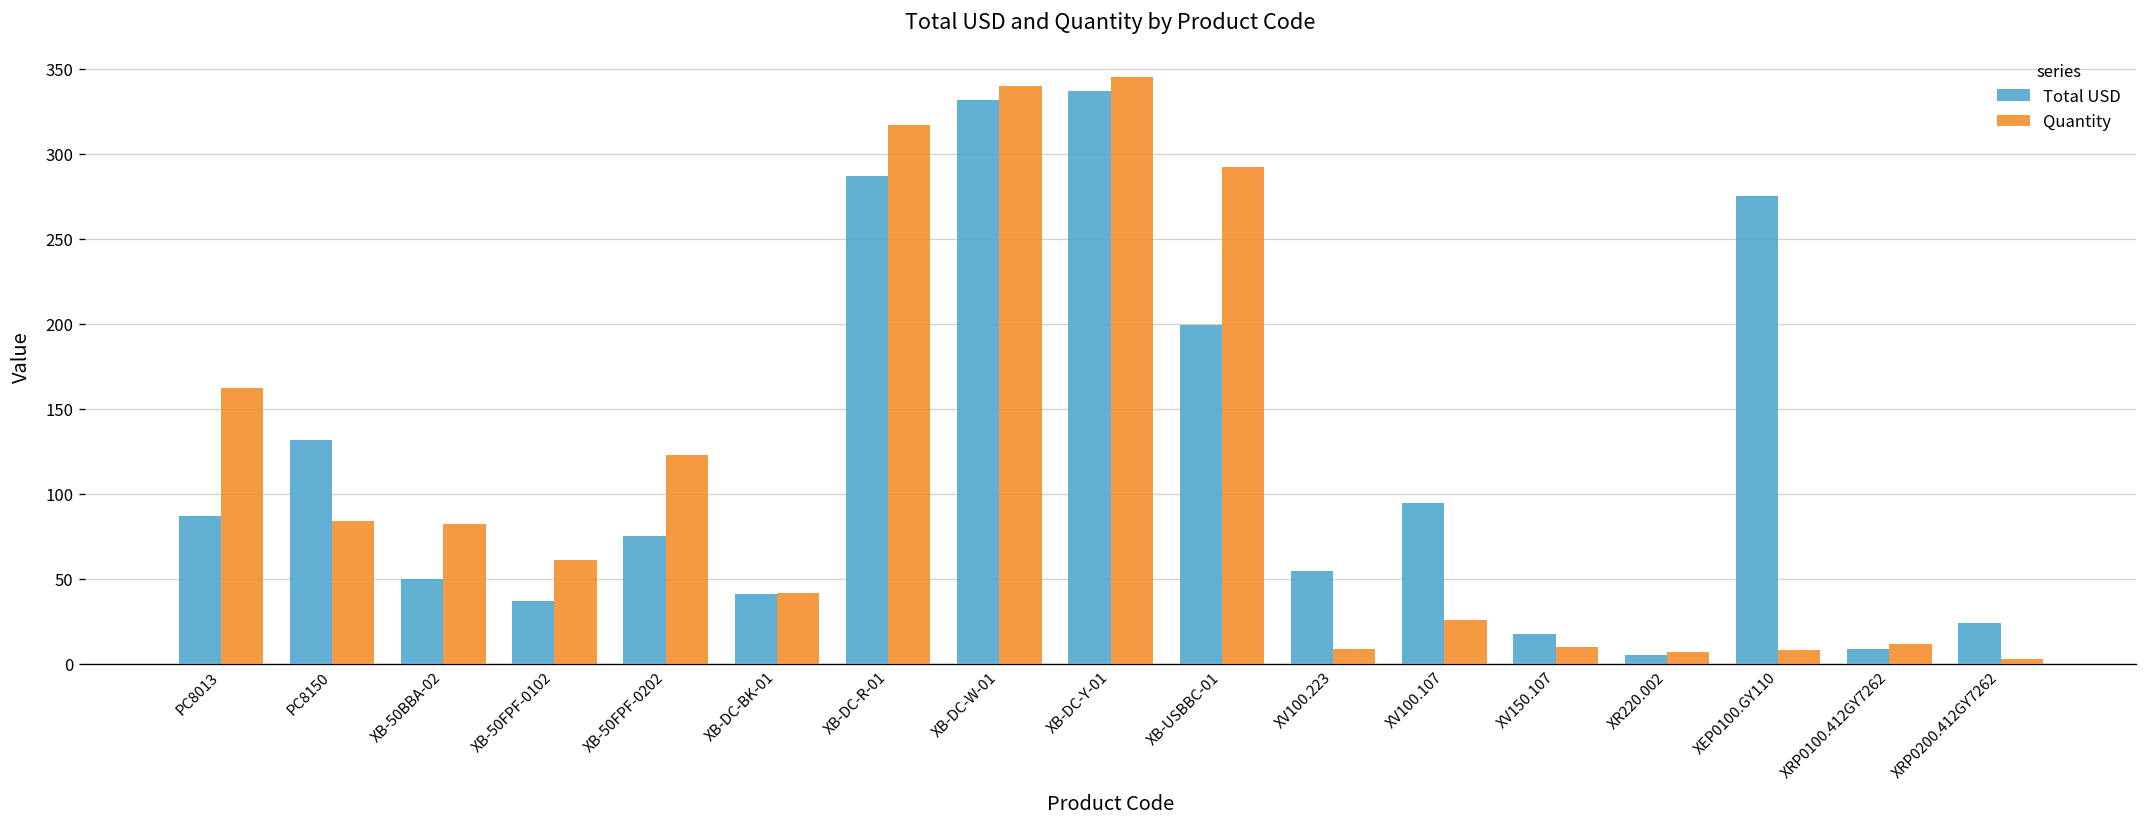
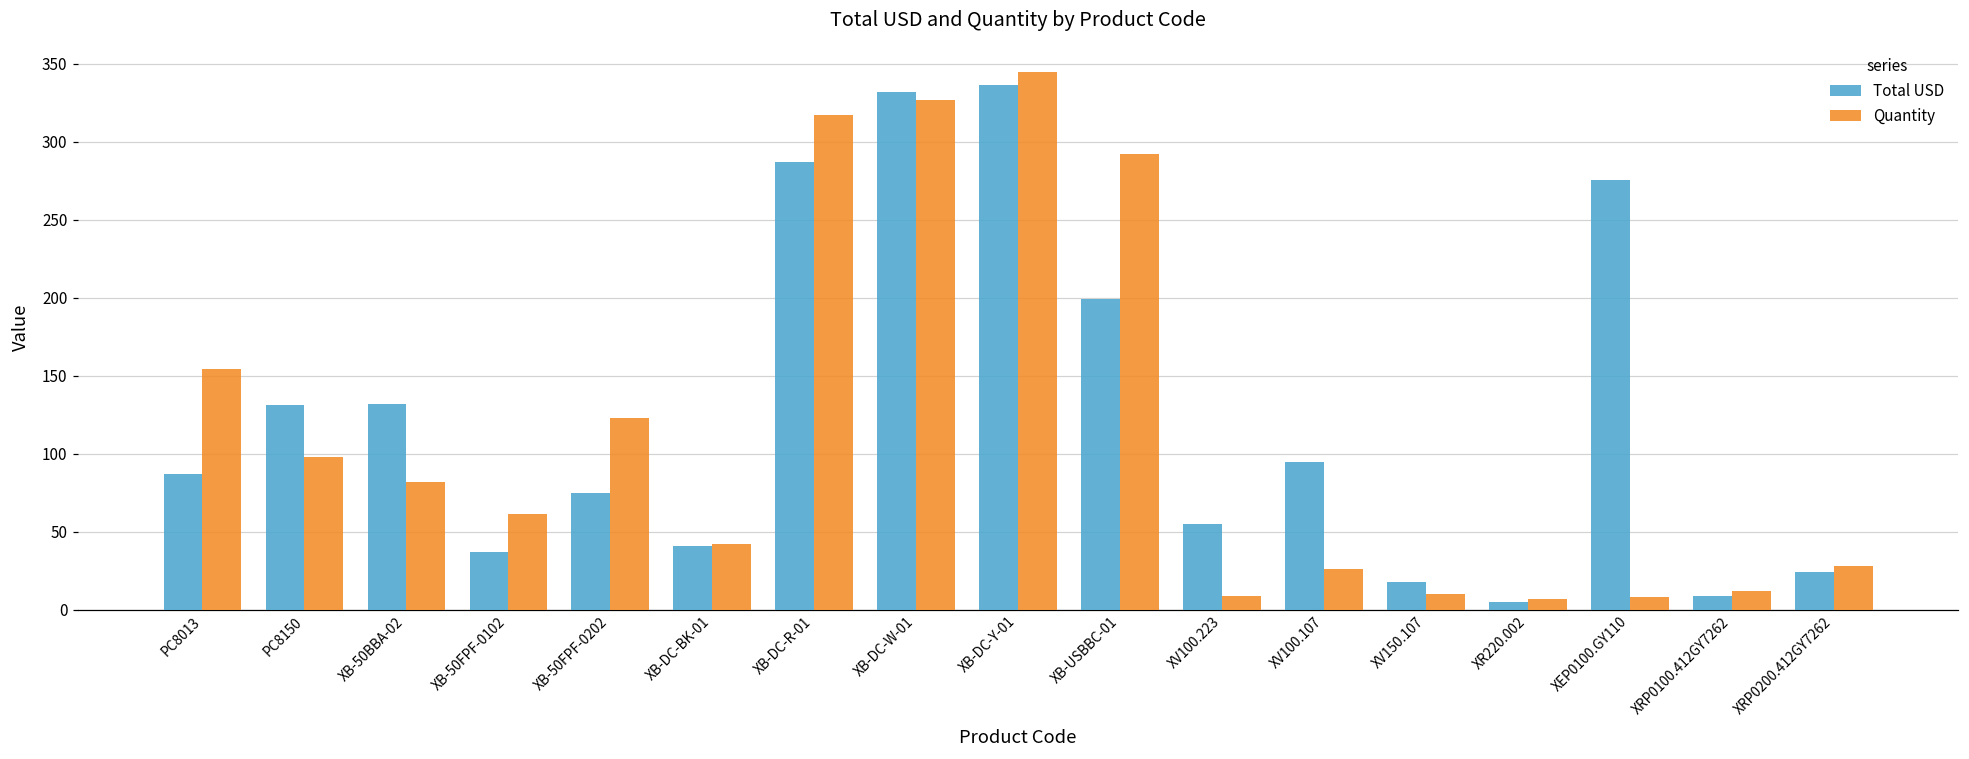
Quantity, PC8013: 162 -> 154
Quantity, PC8150: 84 -> 98
Total USD, XB-50BBA-02: 50 -> 132
Quantity, XB-DC-W-01: 340 -> 327
Quantity, XRP0200.412GY7262: 3 -> 28
